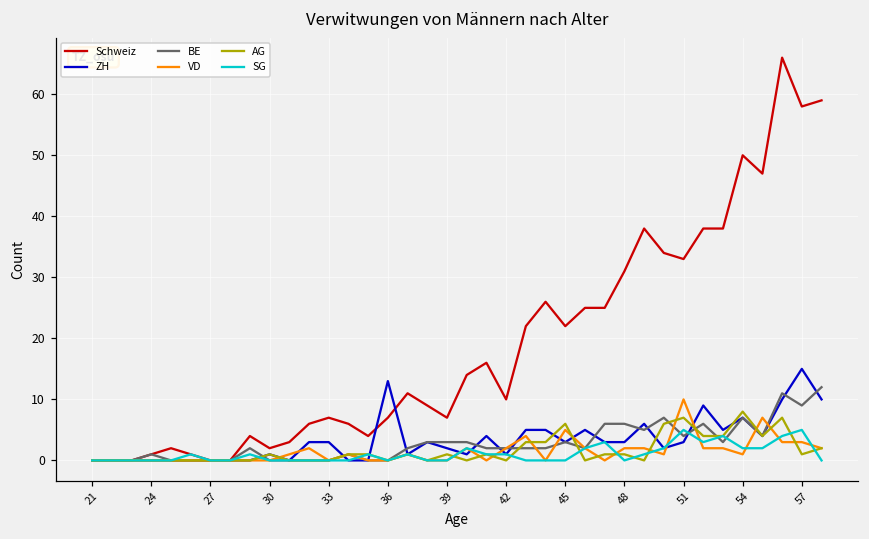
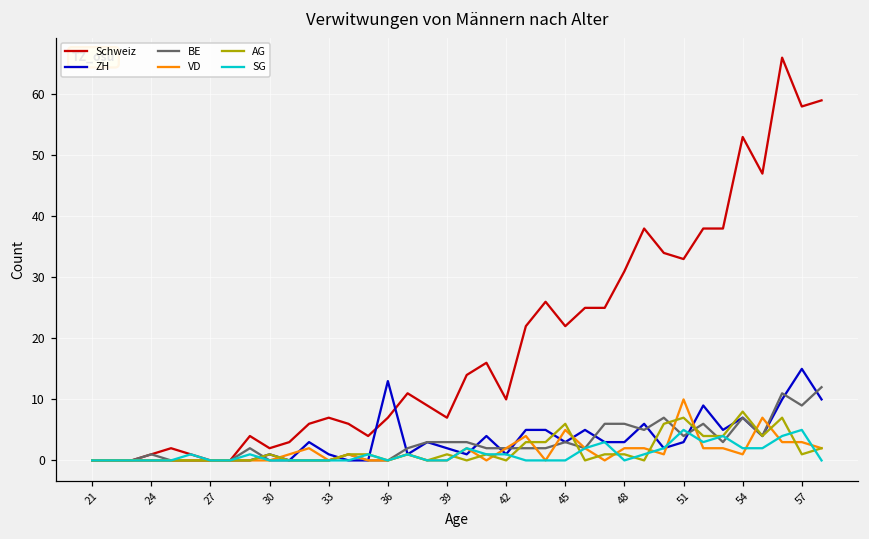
ZH, 33: 3 -> 1
Schweiz, 54: 50 -> 53
